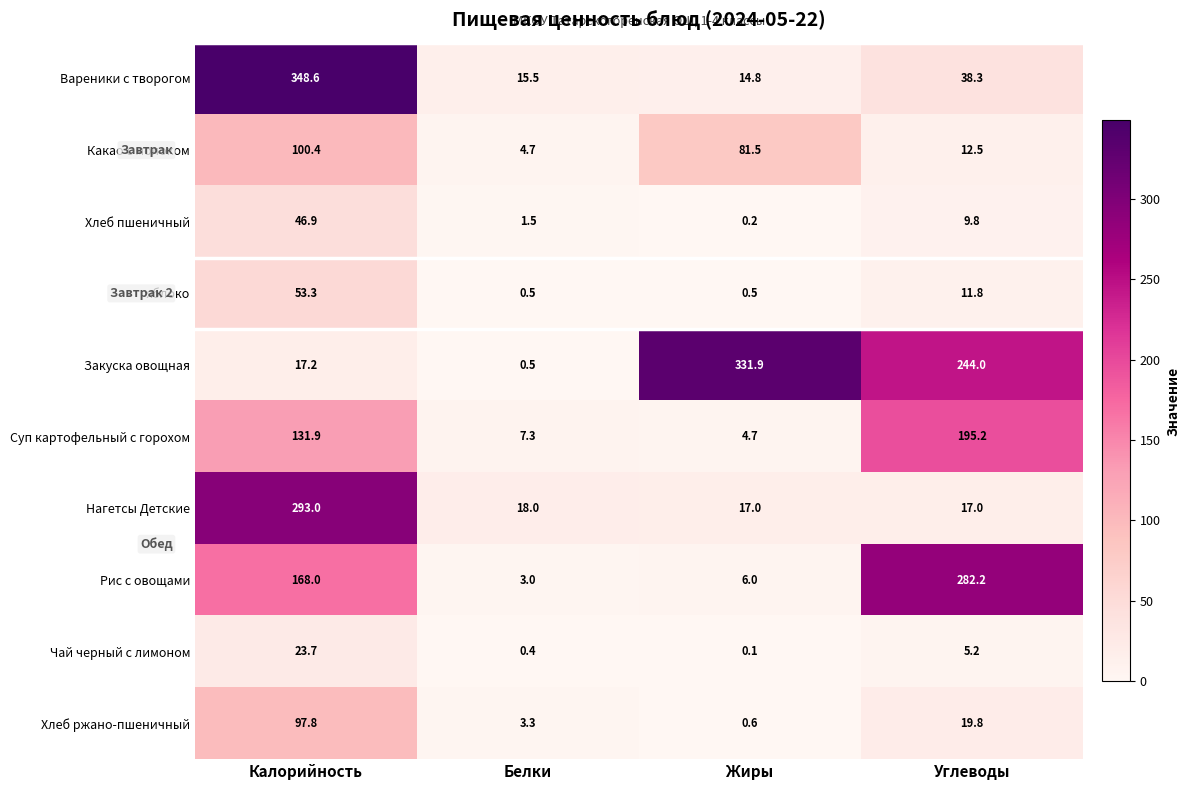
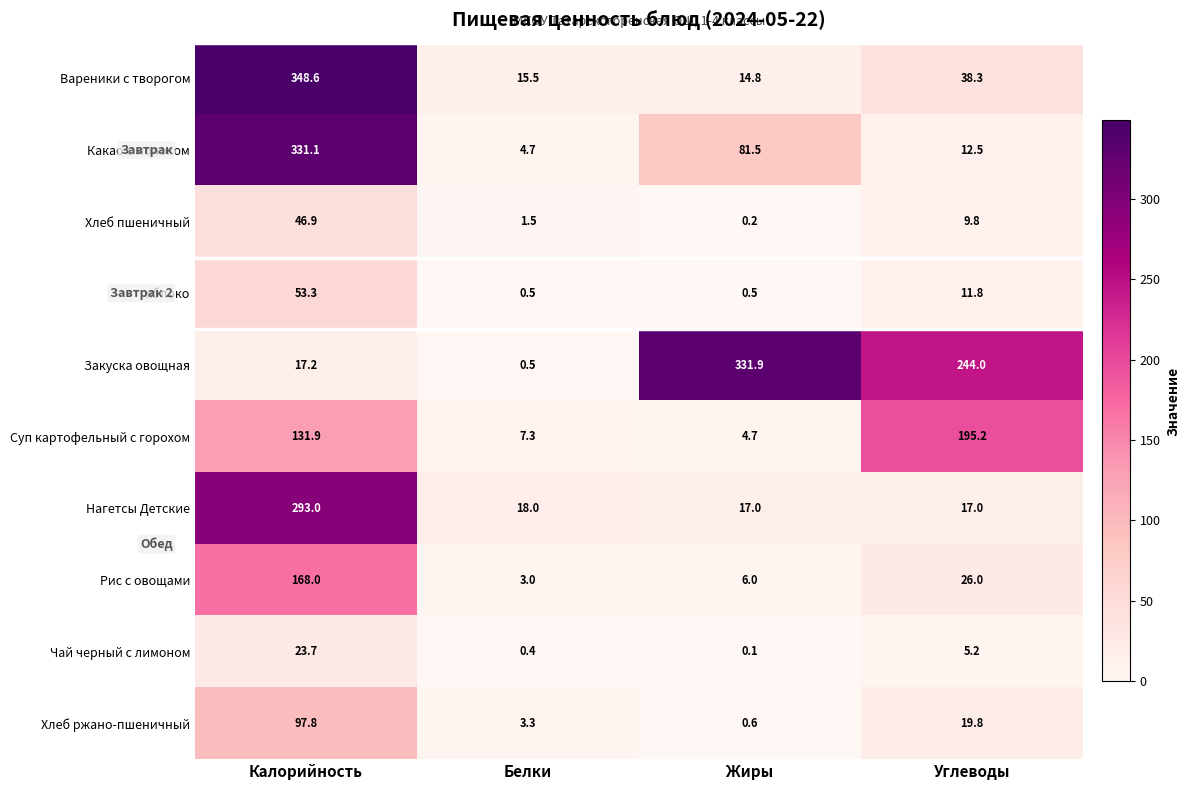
Какао с молоком, Калорийность: 100.4 -> 331.1
Рис с овощами, Углеводы: 282.2 -> 26.0
